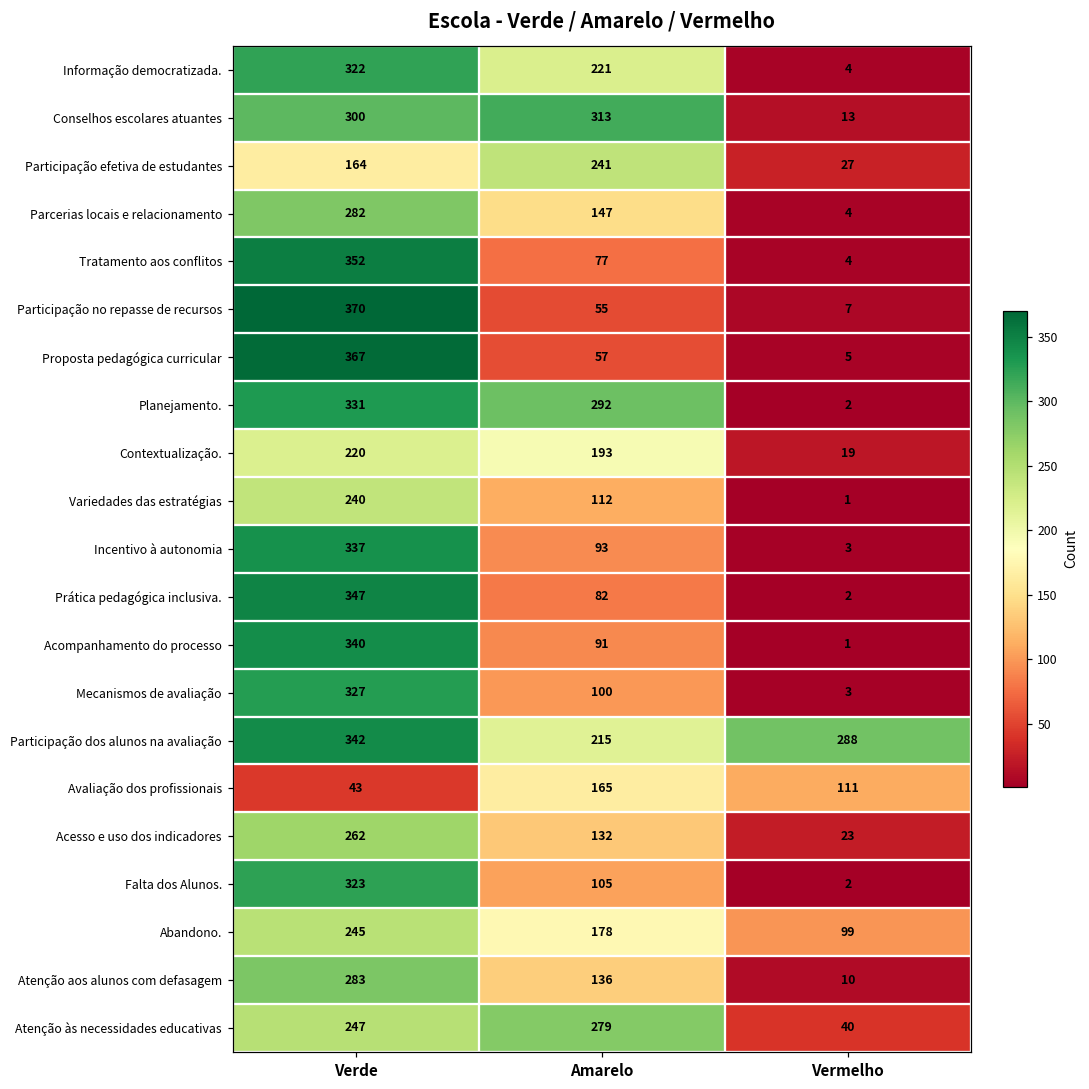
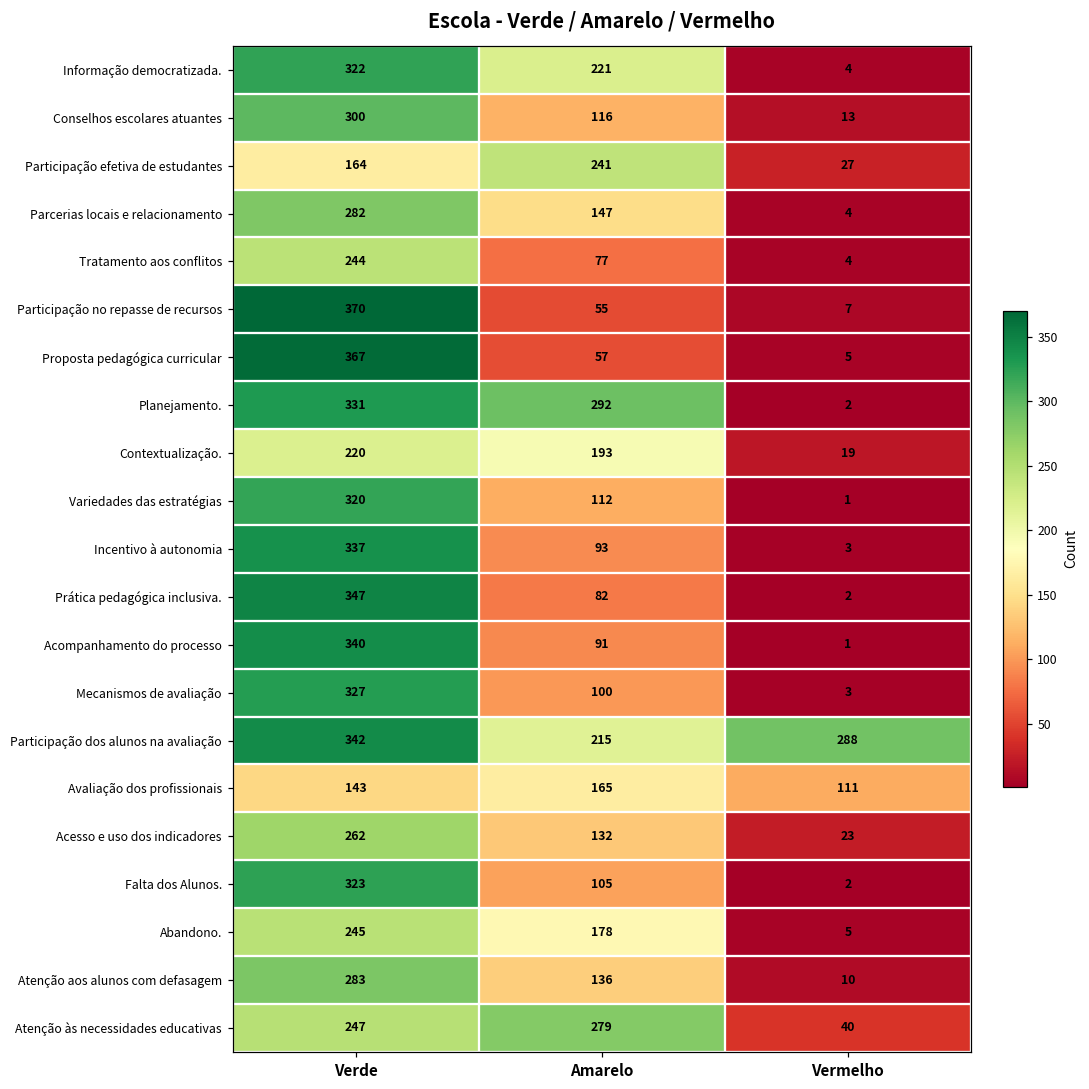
Conselhos escolares atuantes, Amarelo: 313 -> 116
Tratamento aos conflitos, Verde: 352 -> 244
Variedades das estratégias, Verde: 240 -> 320
Avaliação dos profissionais, Verde: 43 -> 143
Abandono., Vermelho: 99 -> 5
